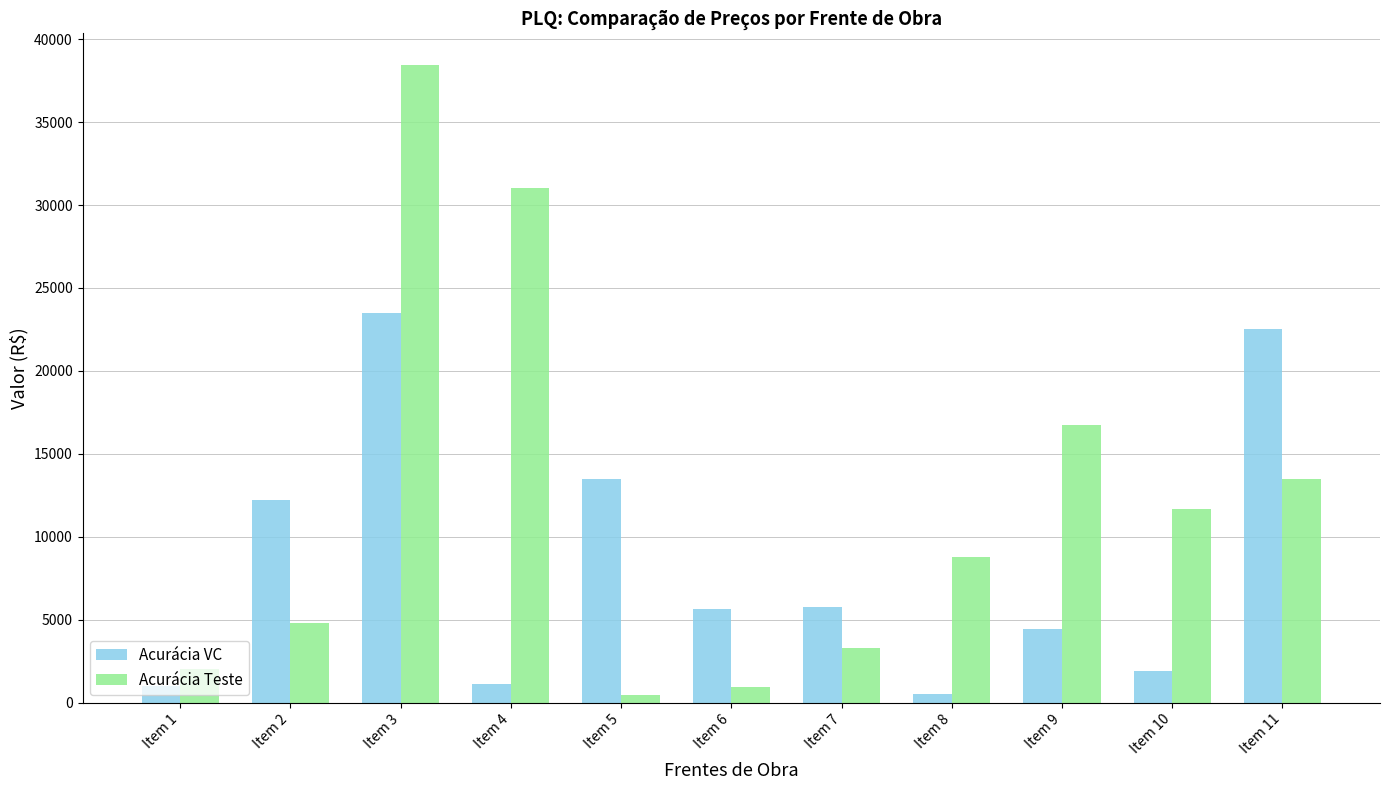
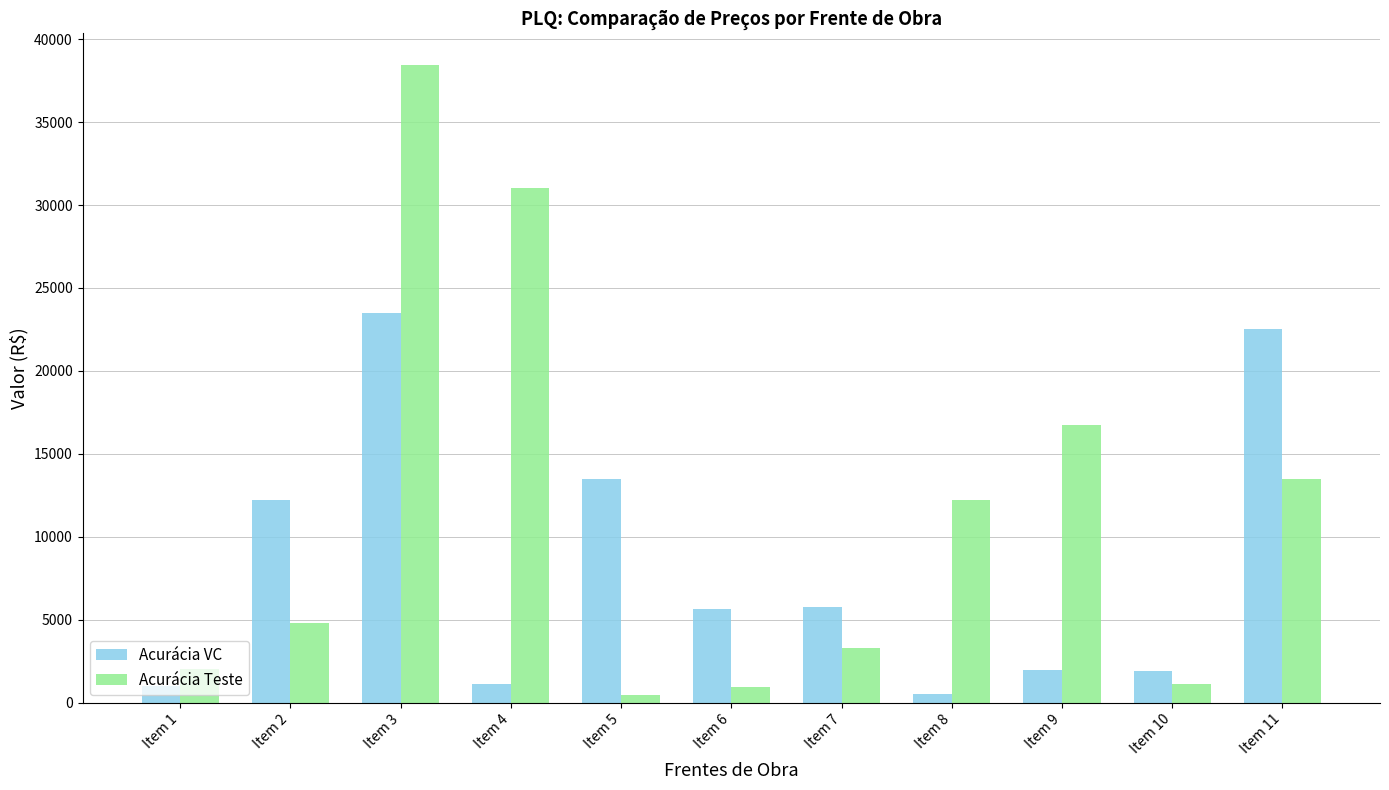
Acurácia Teste, Item 8: 8800 -> 12200
Acurácia VC, Item 9: 4400 -> 2000
Acurácia Teste, Item 10: 11700 -> 1100
